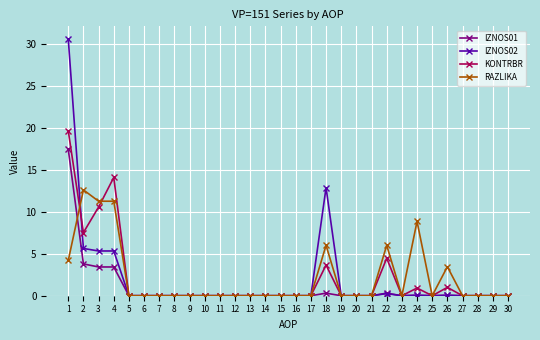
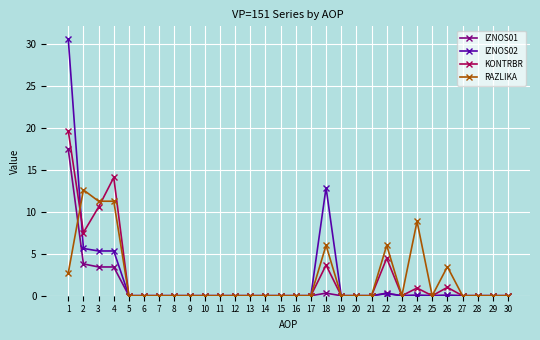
RAZLIKA, 1: 4 -> 3
